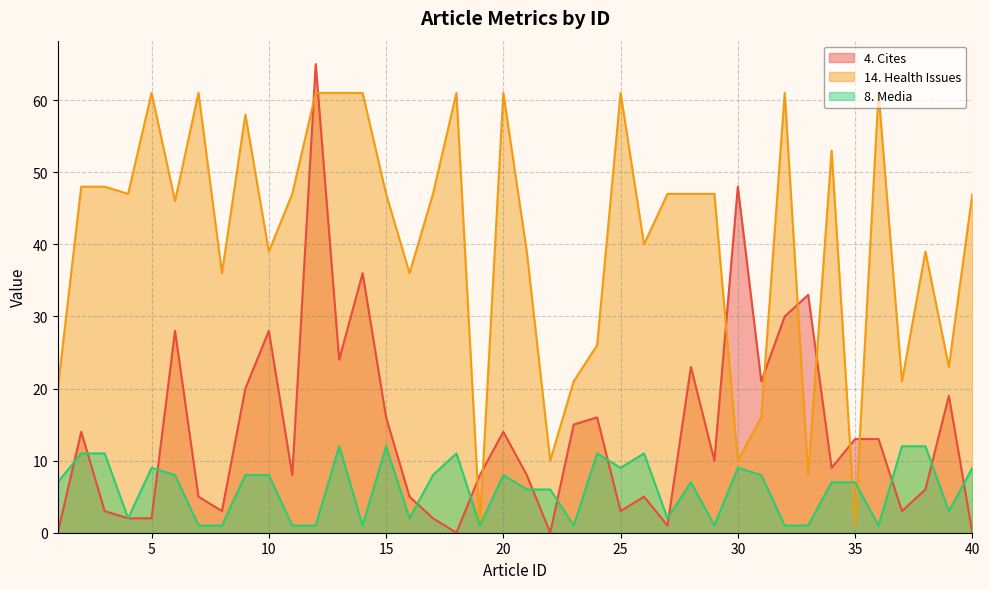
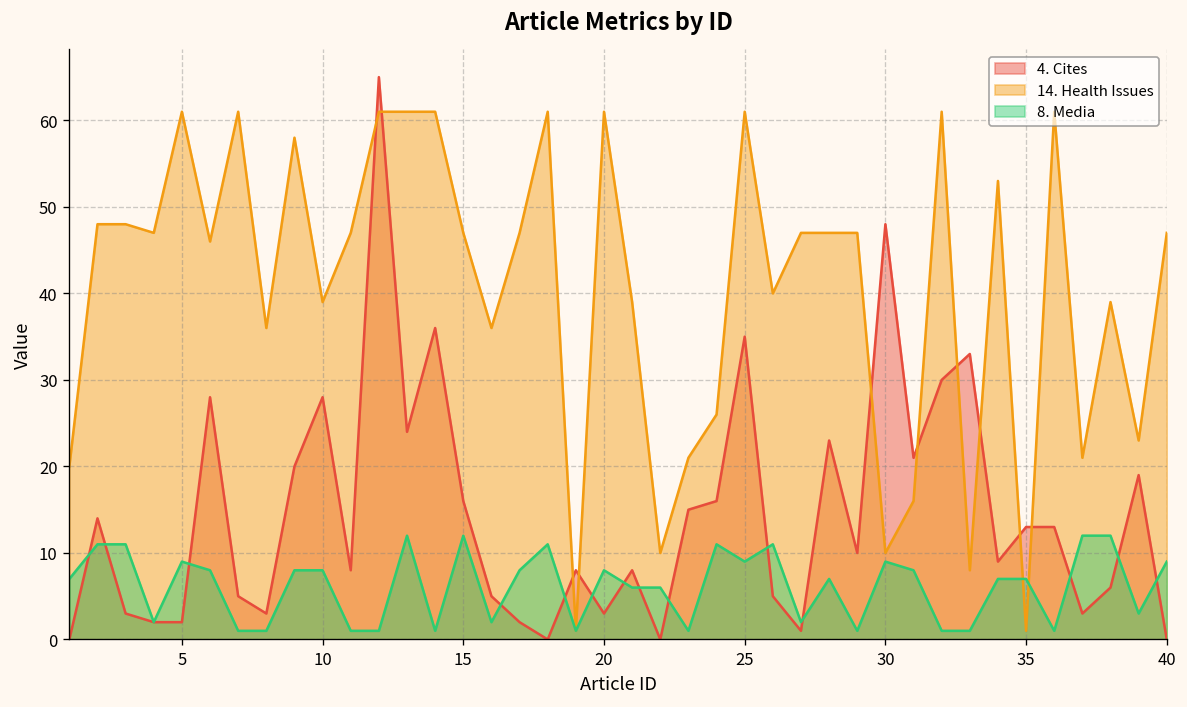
4. Cites, 20: 14 -> 3
4. Cites, 25: 3 -> 35
